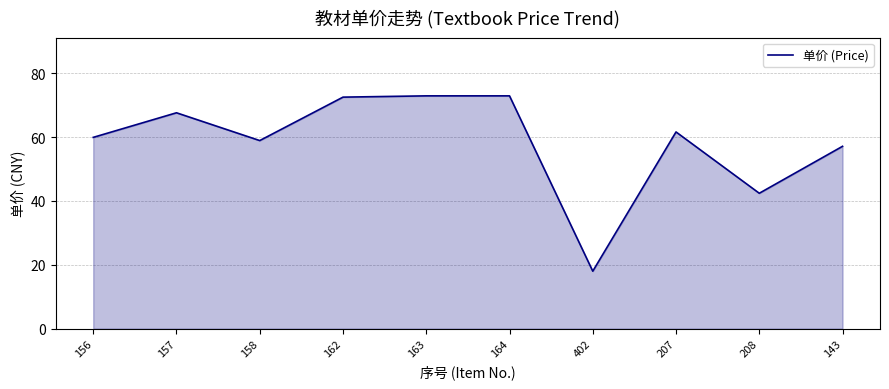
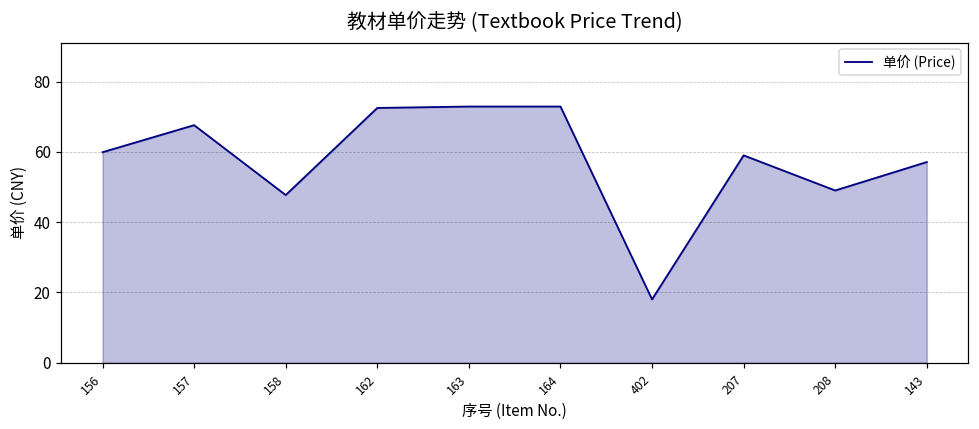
158: 59 -> 48
207: 62 -> 59
208: 42 -> 49
